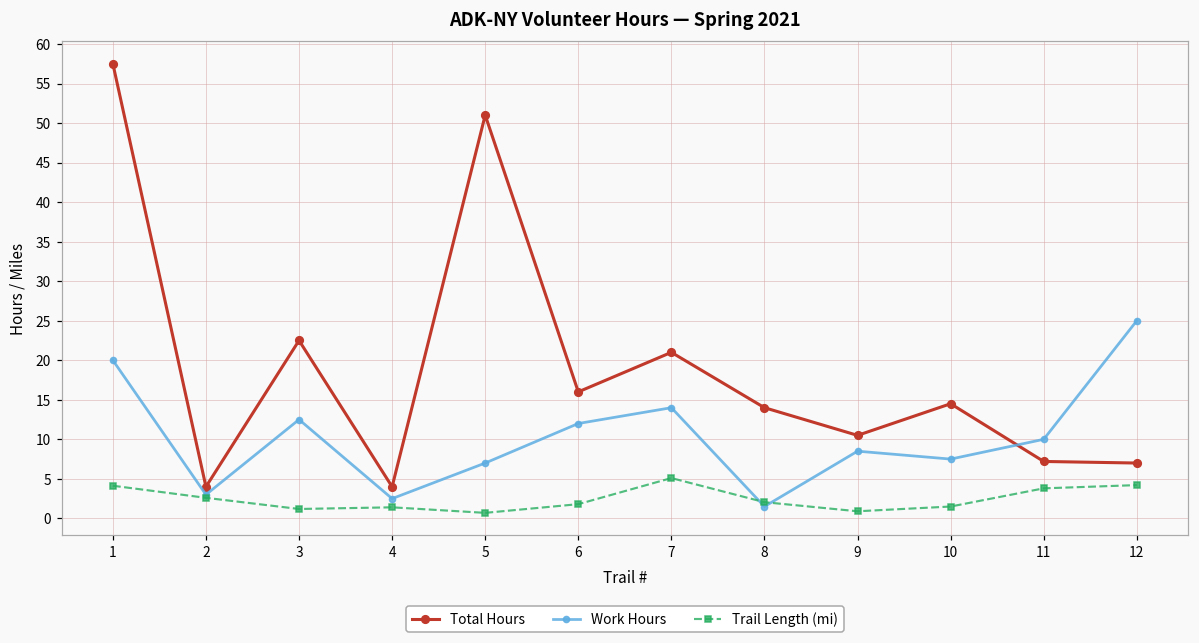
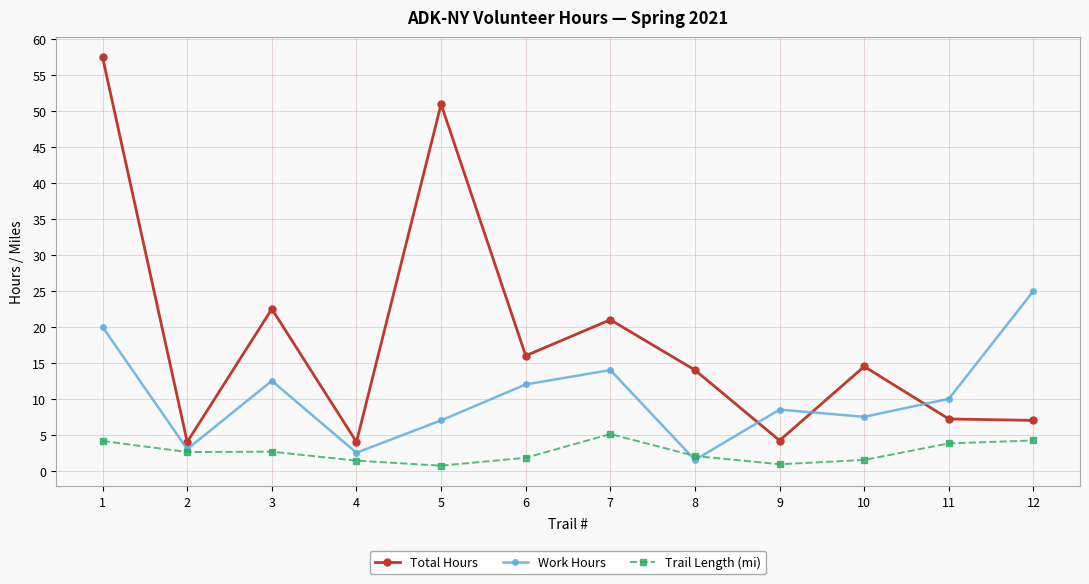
Trail Length (mi), 3: 1 -> 3
Total Hours, 9: 11 -> 4
